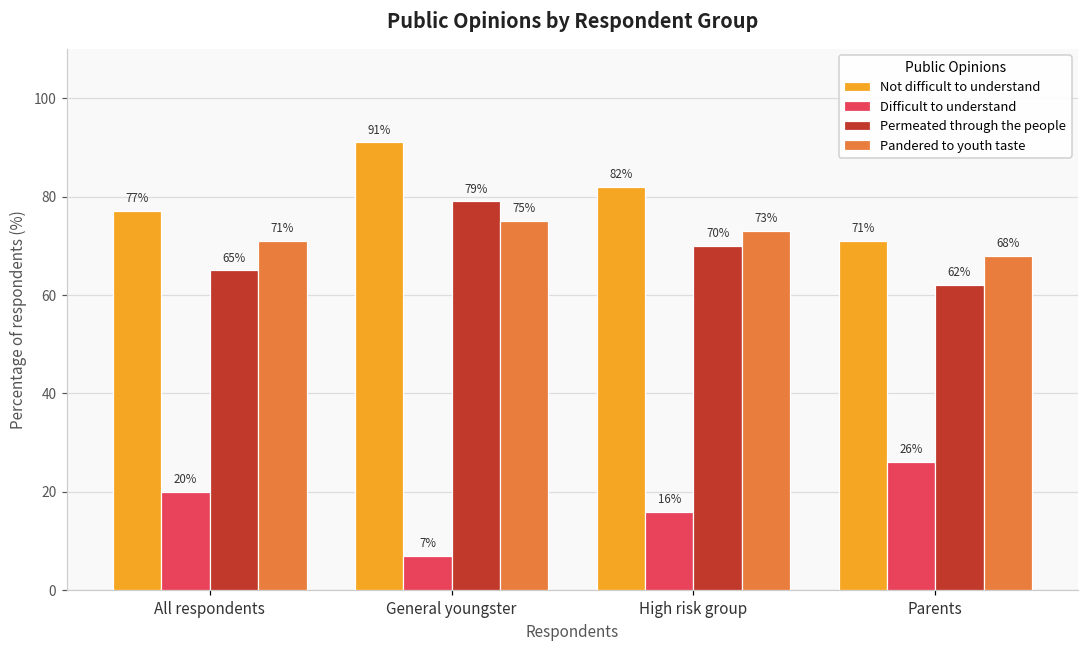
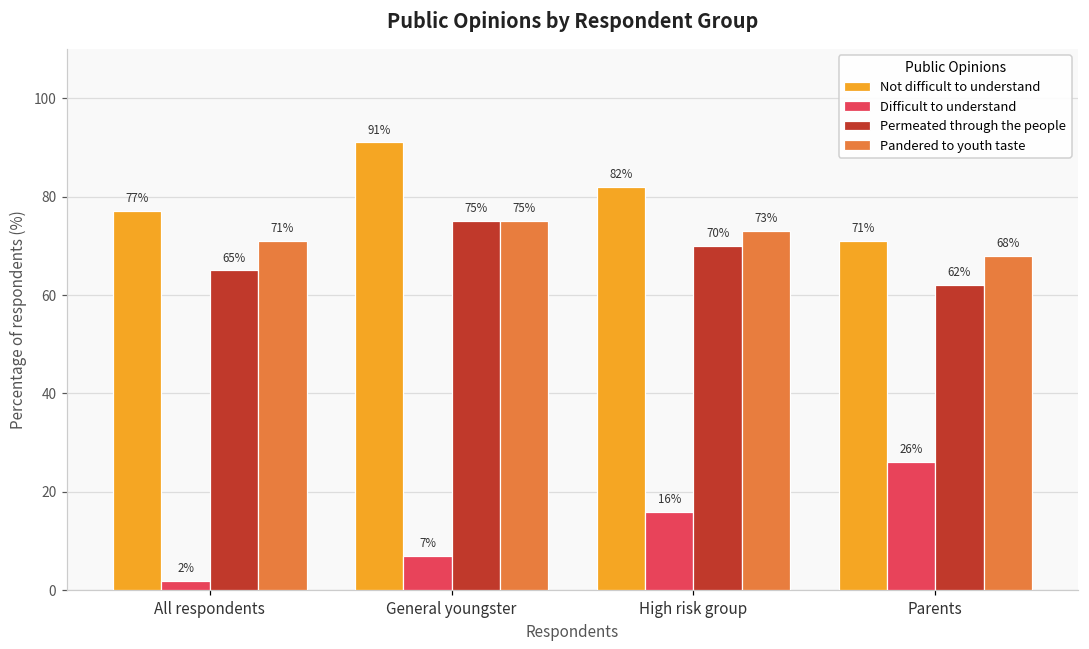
Difficult to understand, All respondents: 20% -> 2%
Permeated through the people, General youngster: 79% -> 75%
